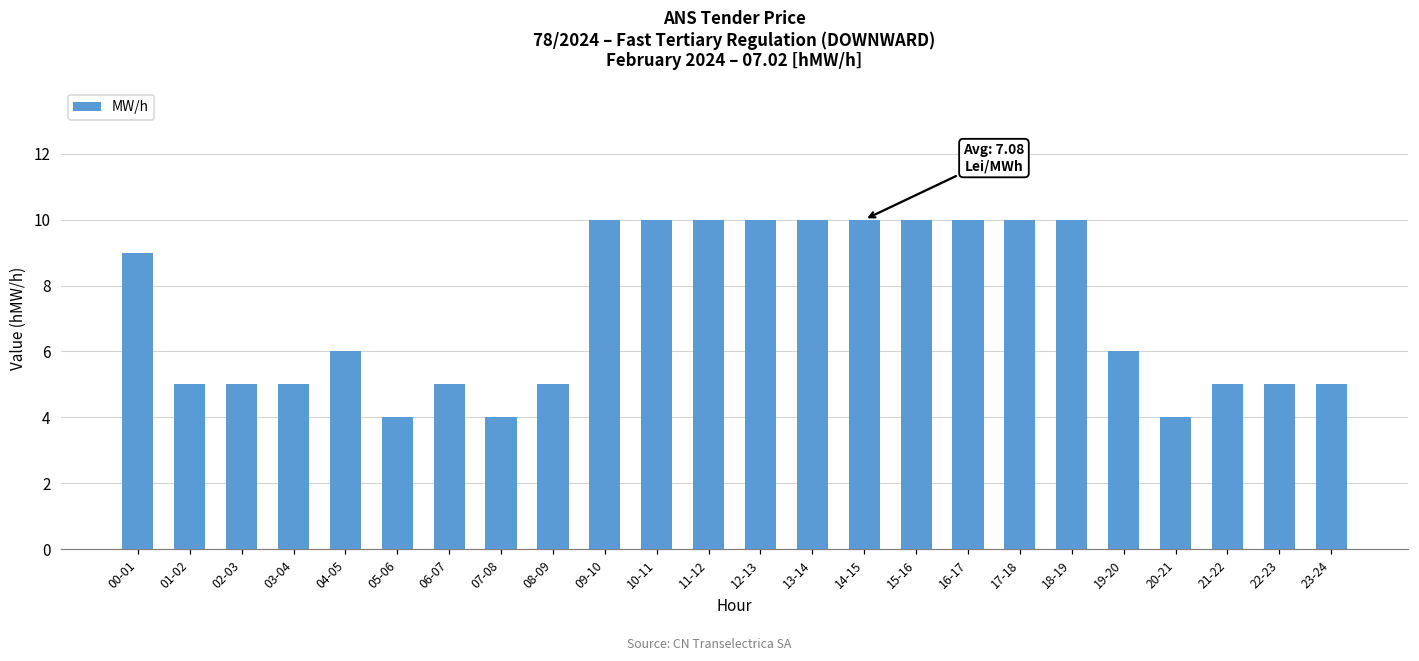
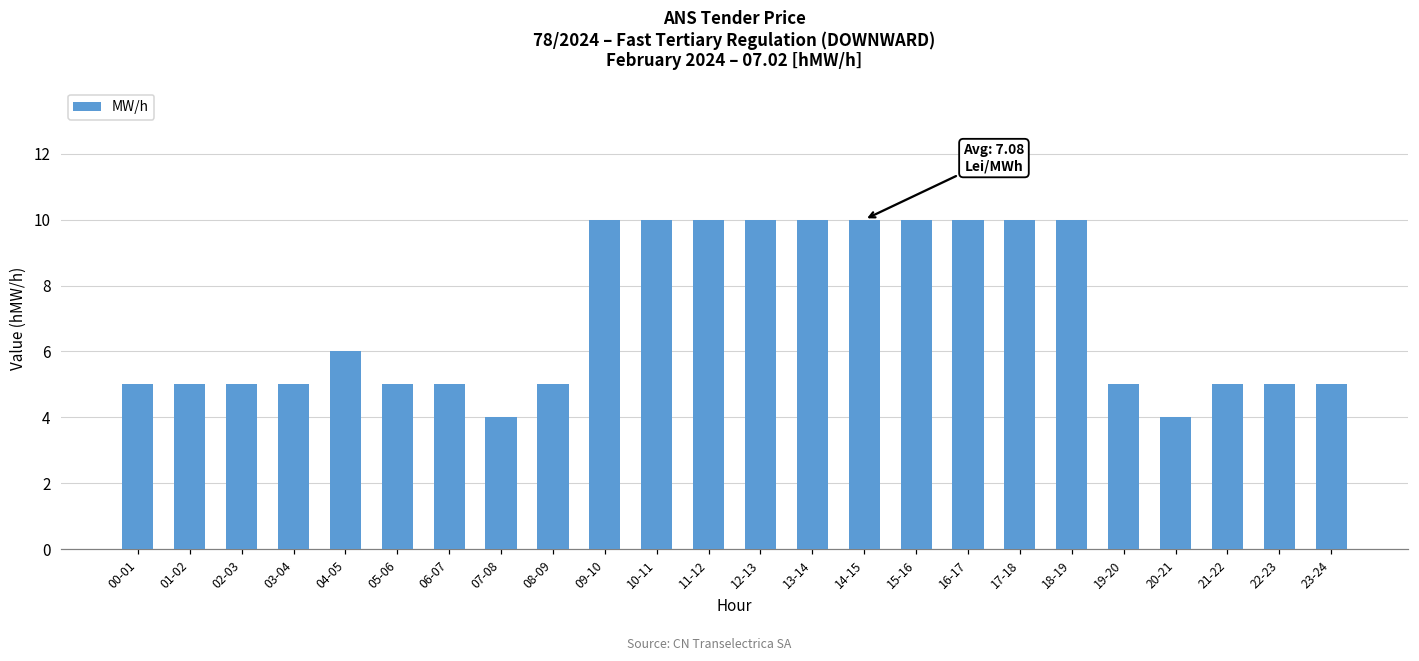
00-01: 9 -> 5
05-06: 4 -> 5
19-20: 6 -> 5
